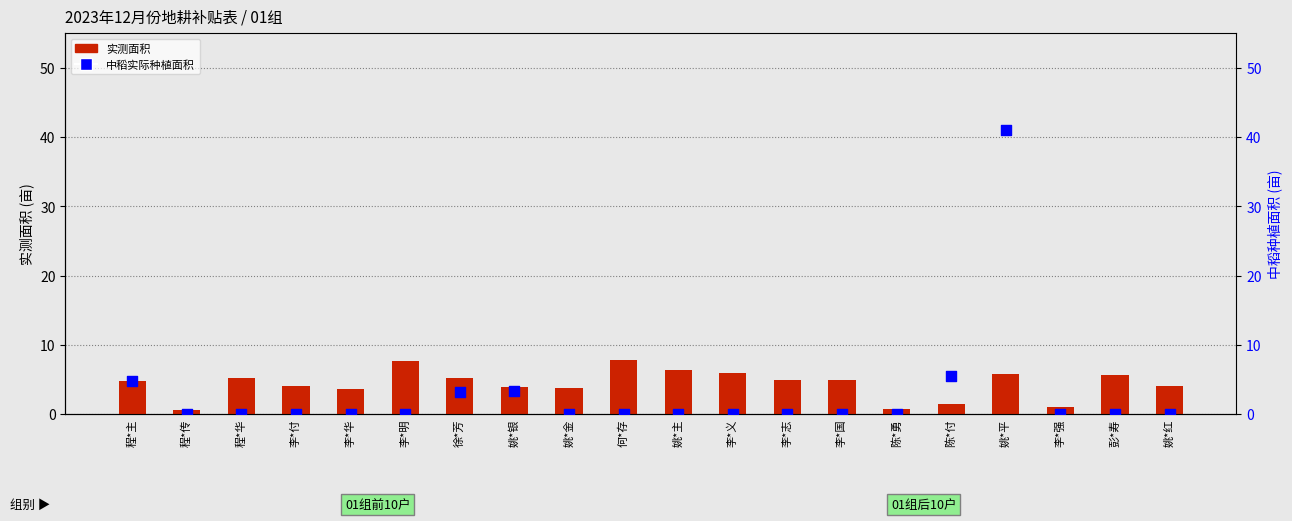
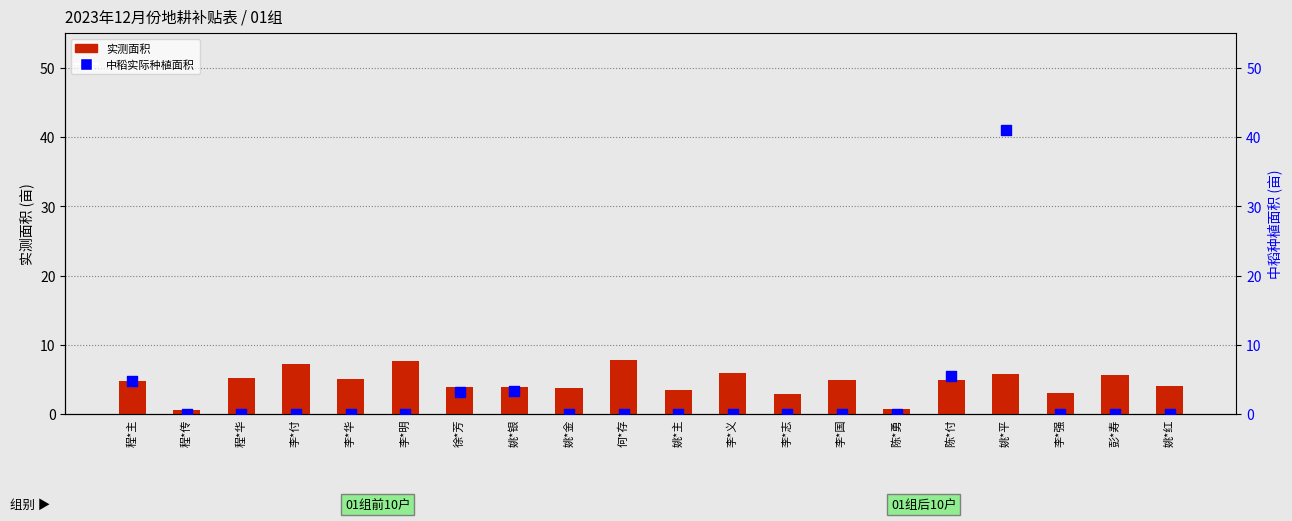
实测面积, 李*付: 4 -> 7
实测面积, 李*华: 4 -> 5
实测面积, 徐*芳: 5 -> 4
实测面积, 姚*主: 6 -> 4
实测面积, 李*志: 5 -> 3
实测面积, 陈*付: 2 -> 5
实测面积, 李*强: 1 -> 3
